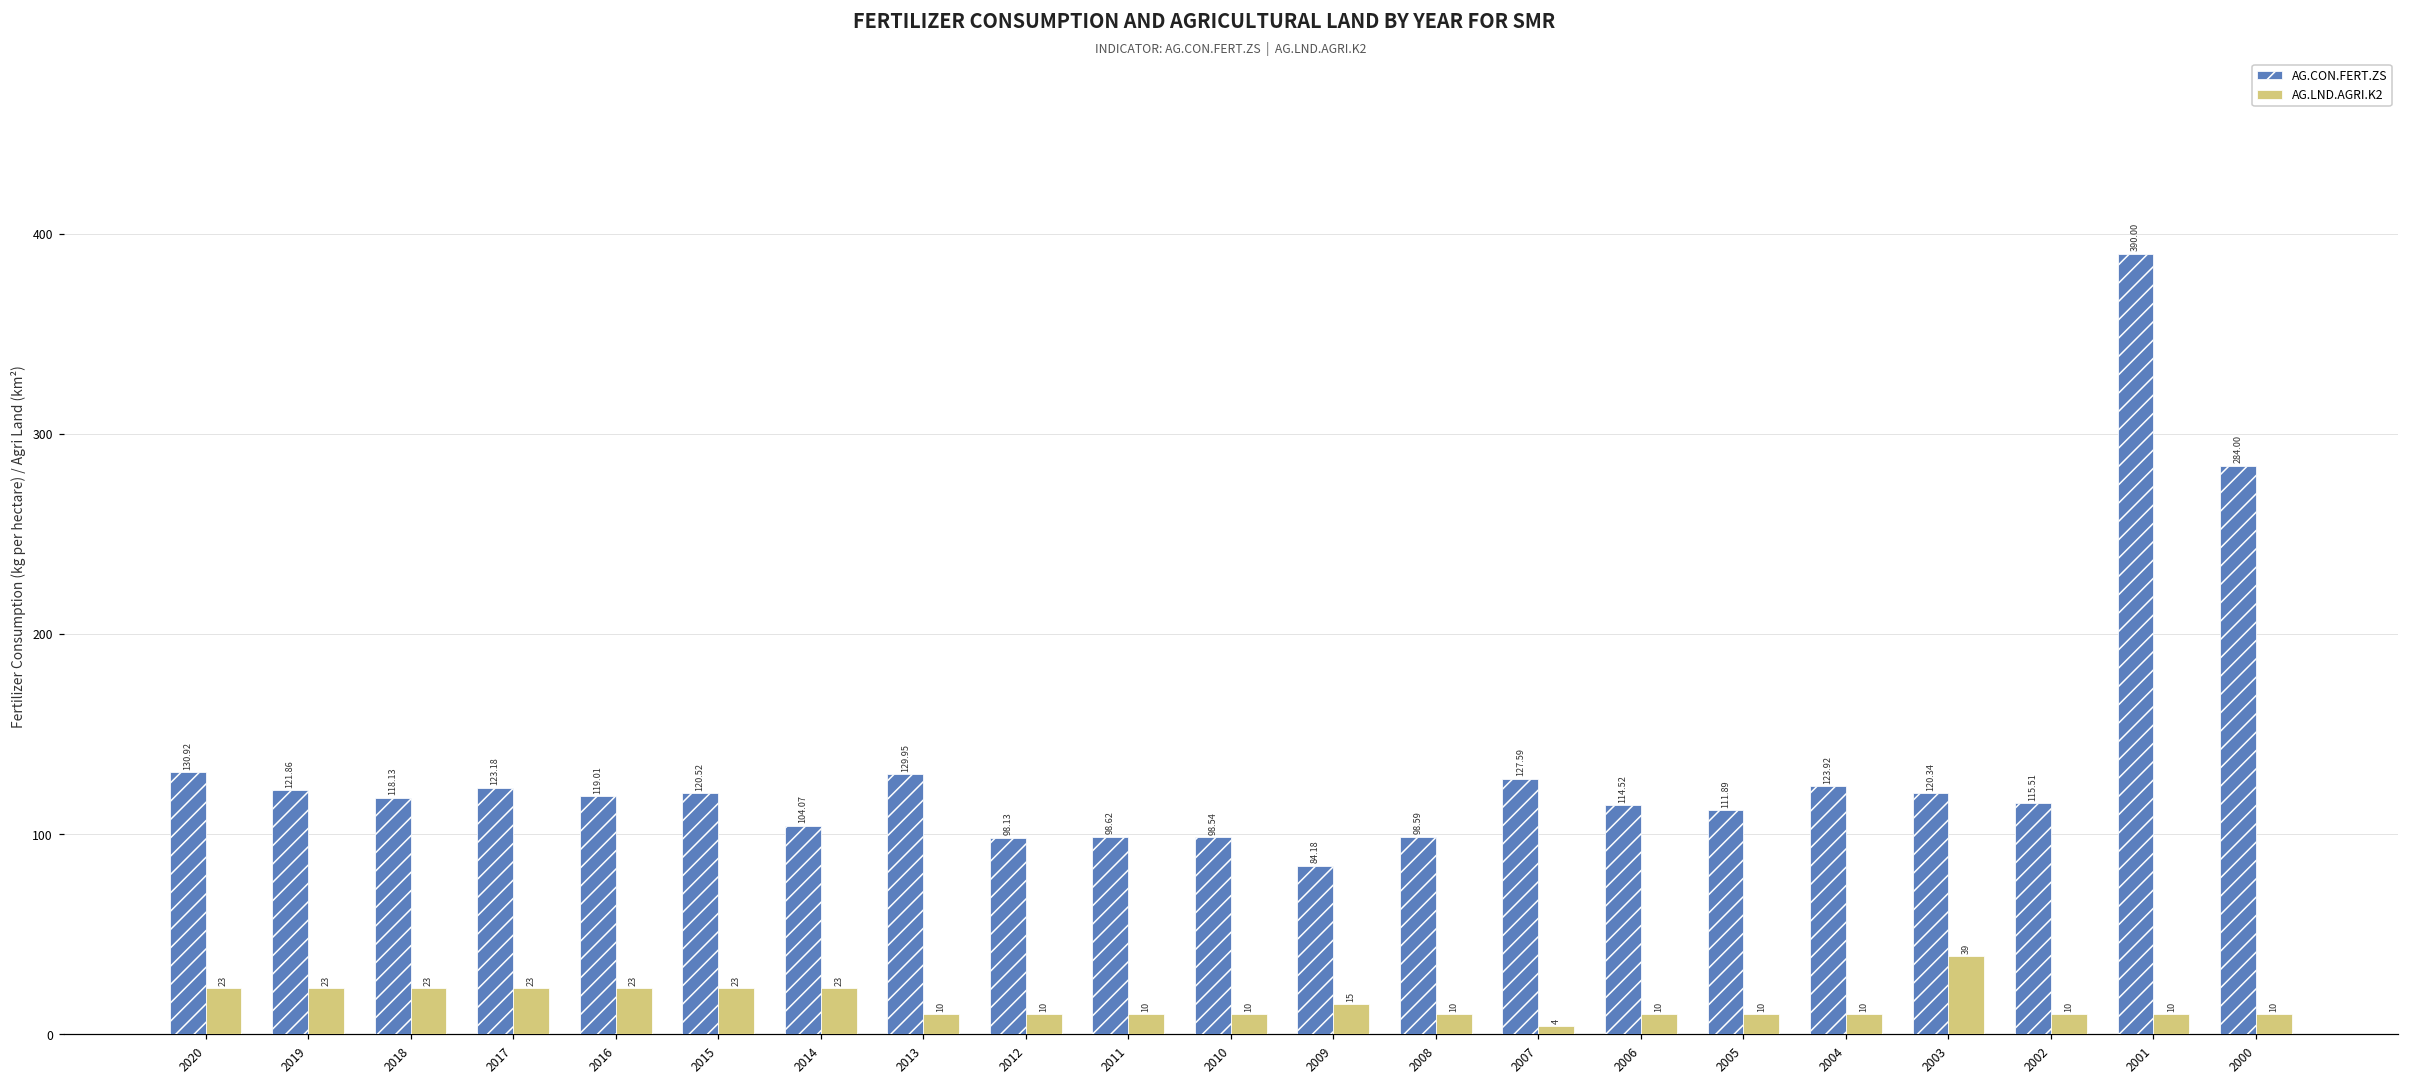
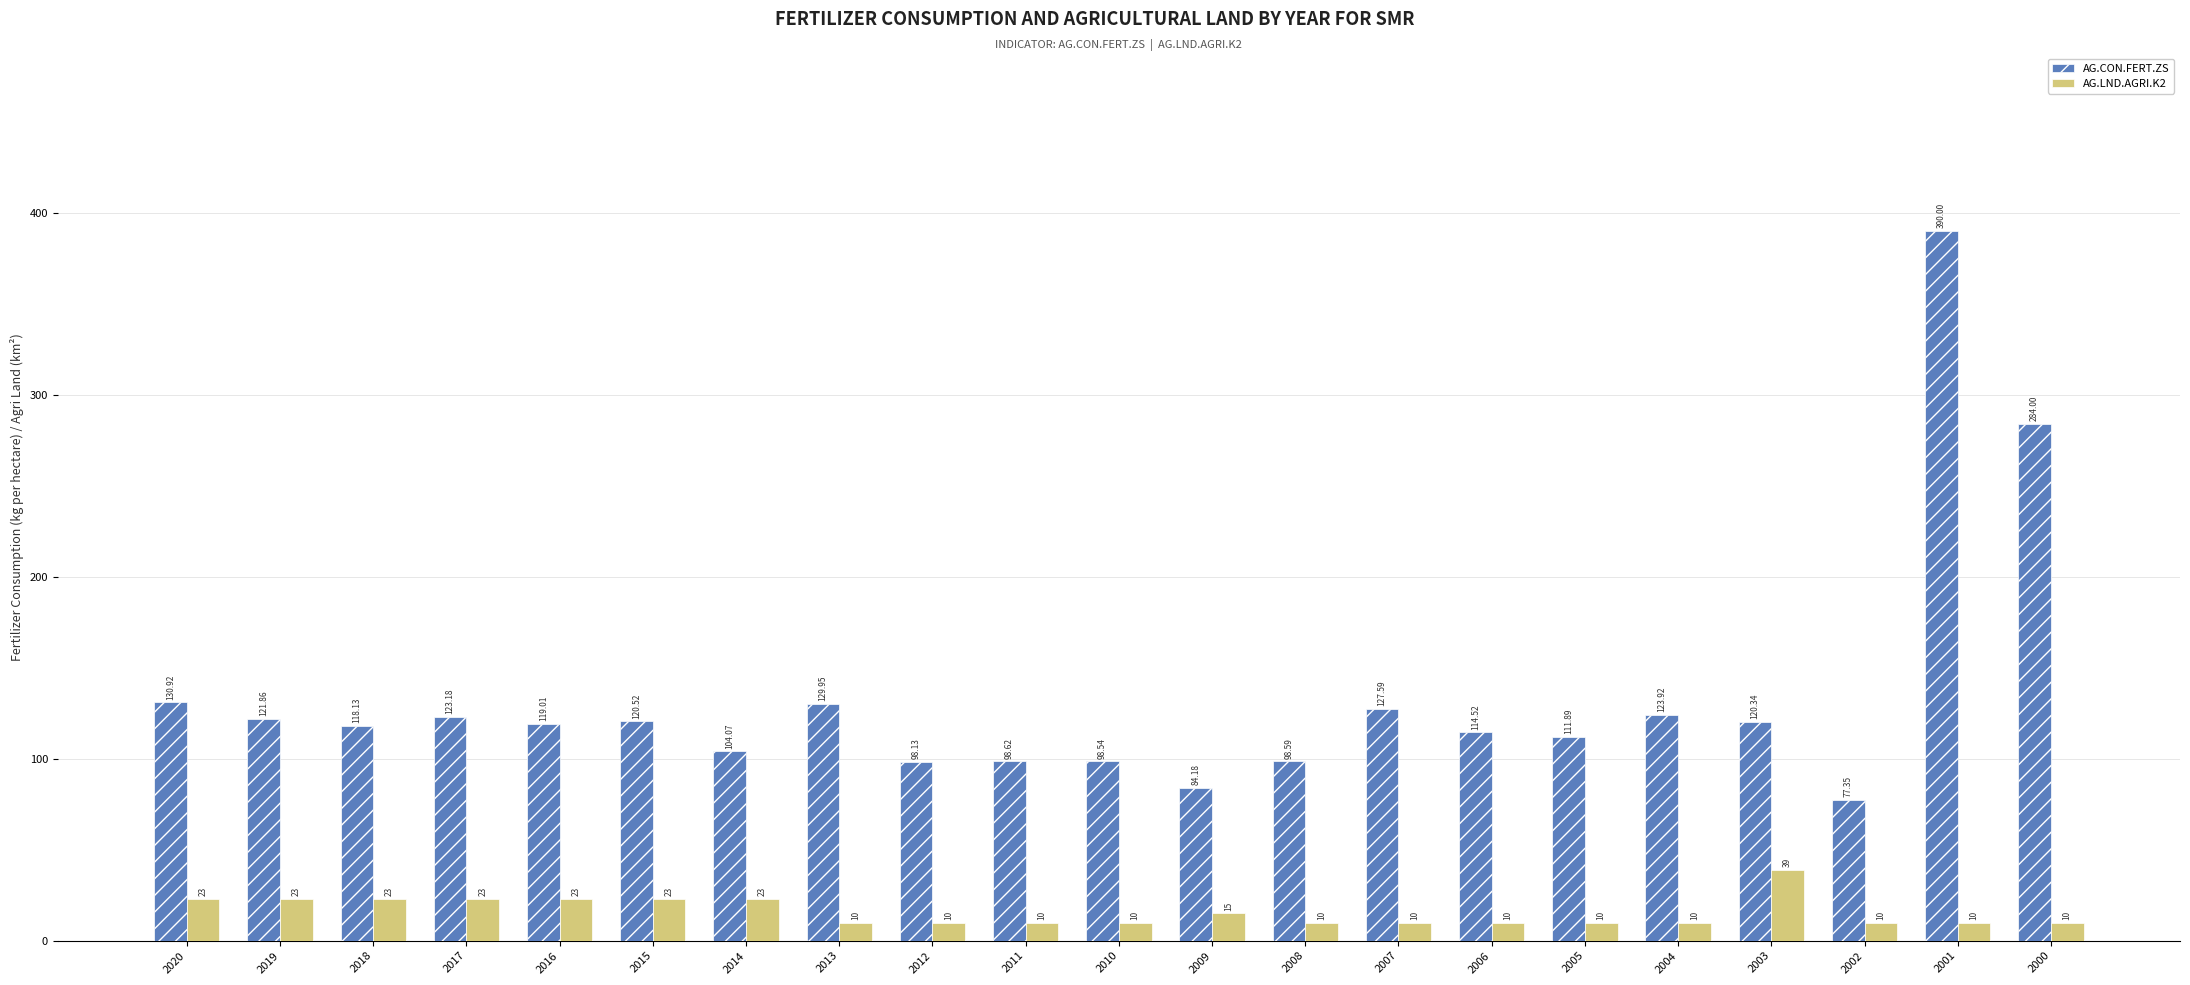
AG.LND.AGRI.K2, 2007: 4 -> 10
AG.CON.FERT.ZS, 2002: 115.51 -> 77.35
